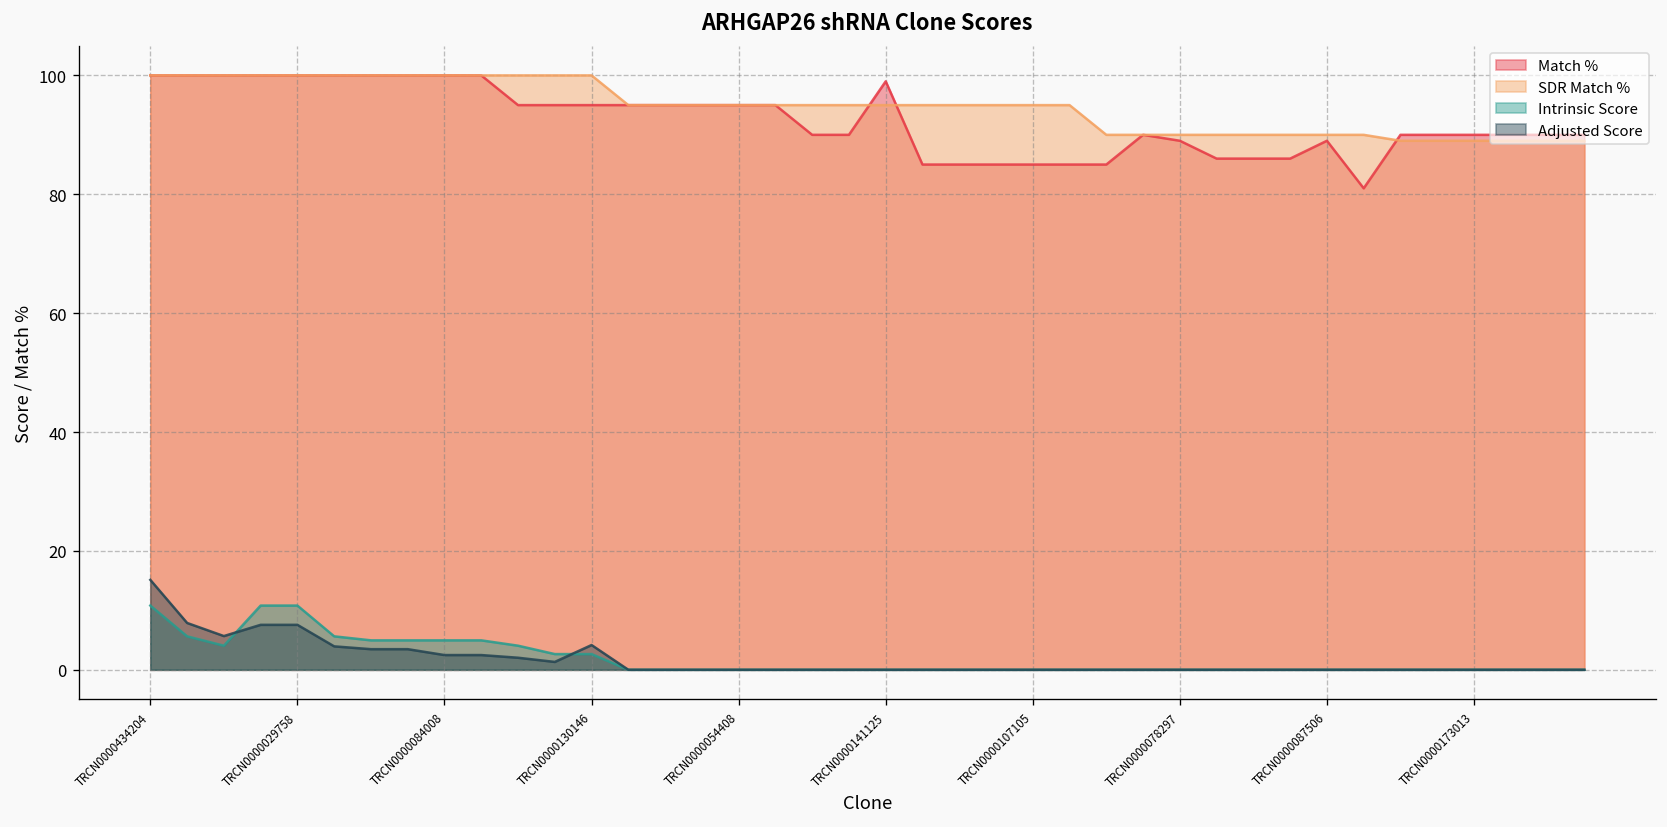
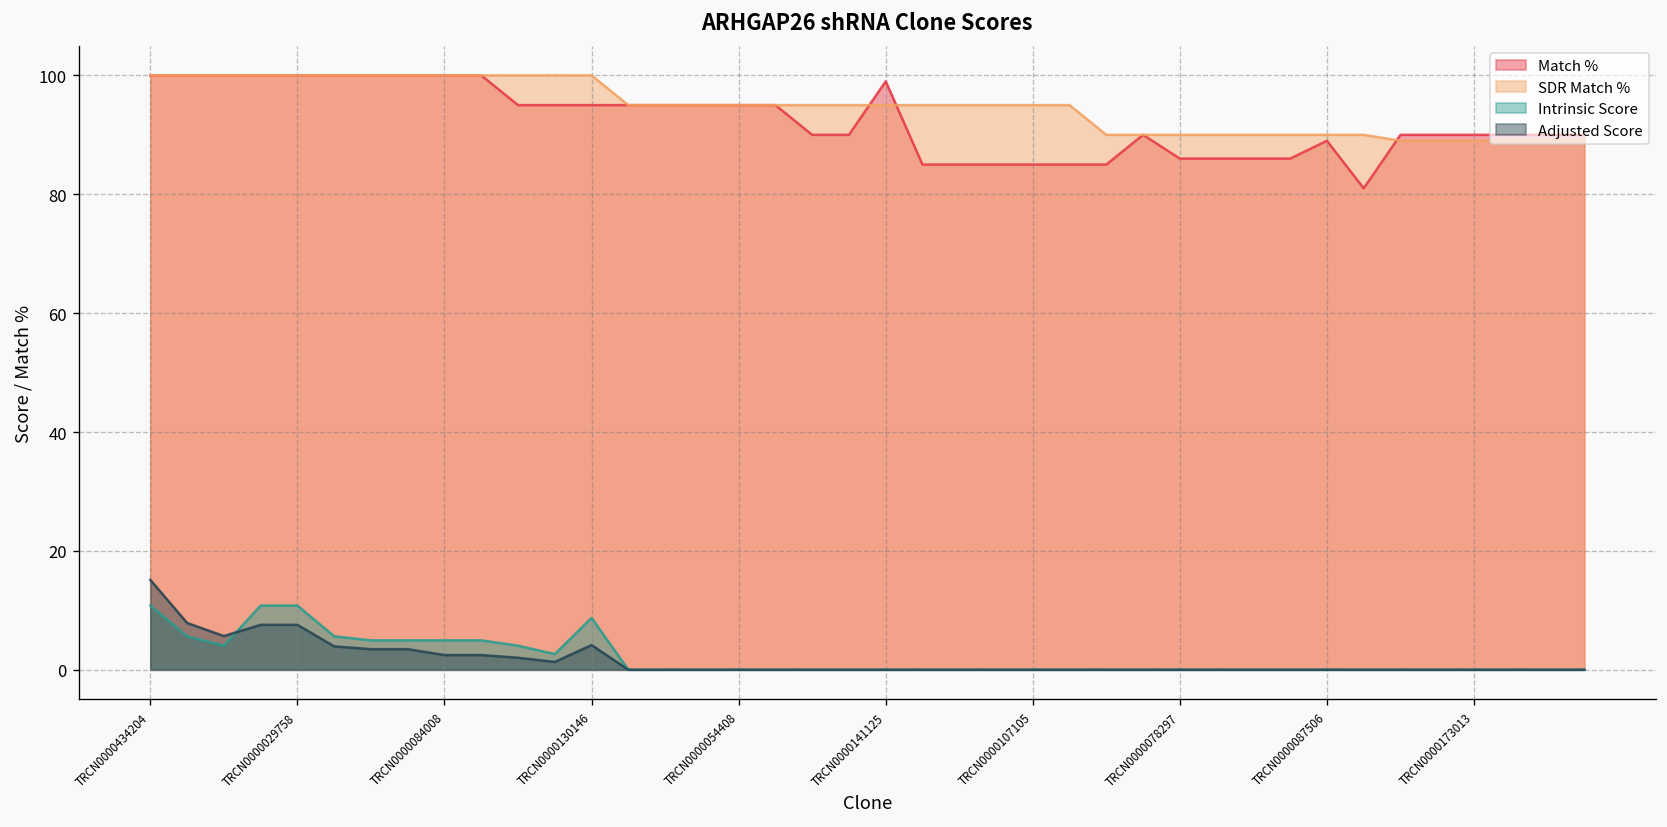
Intrinsic Score, TRCN0000130146: 3 -> 9
Match %, TRCN0000078297: 89 -> 86
